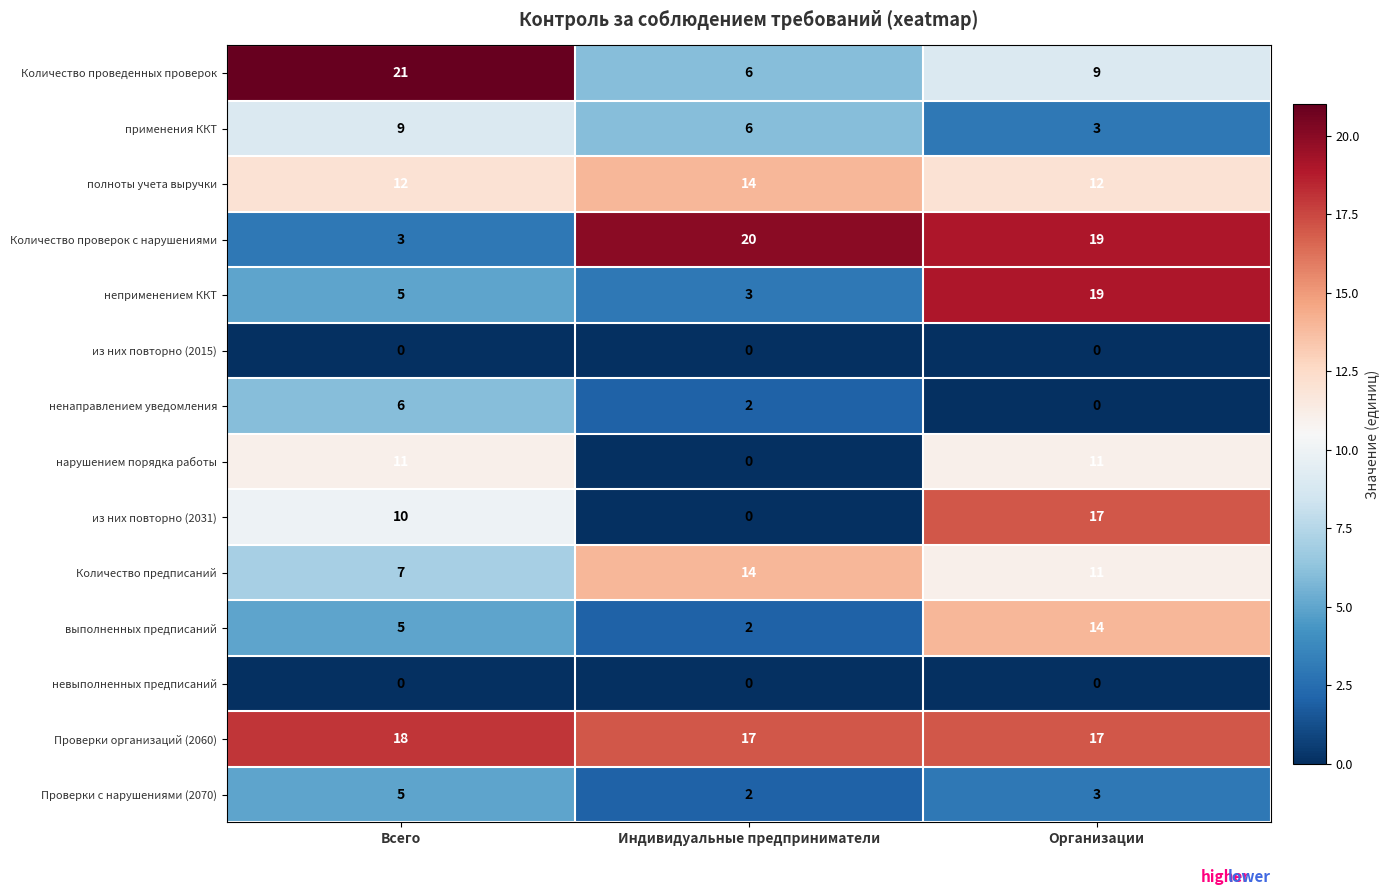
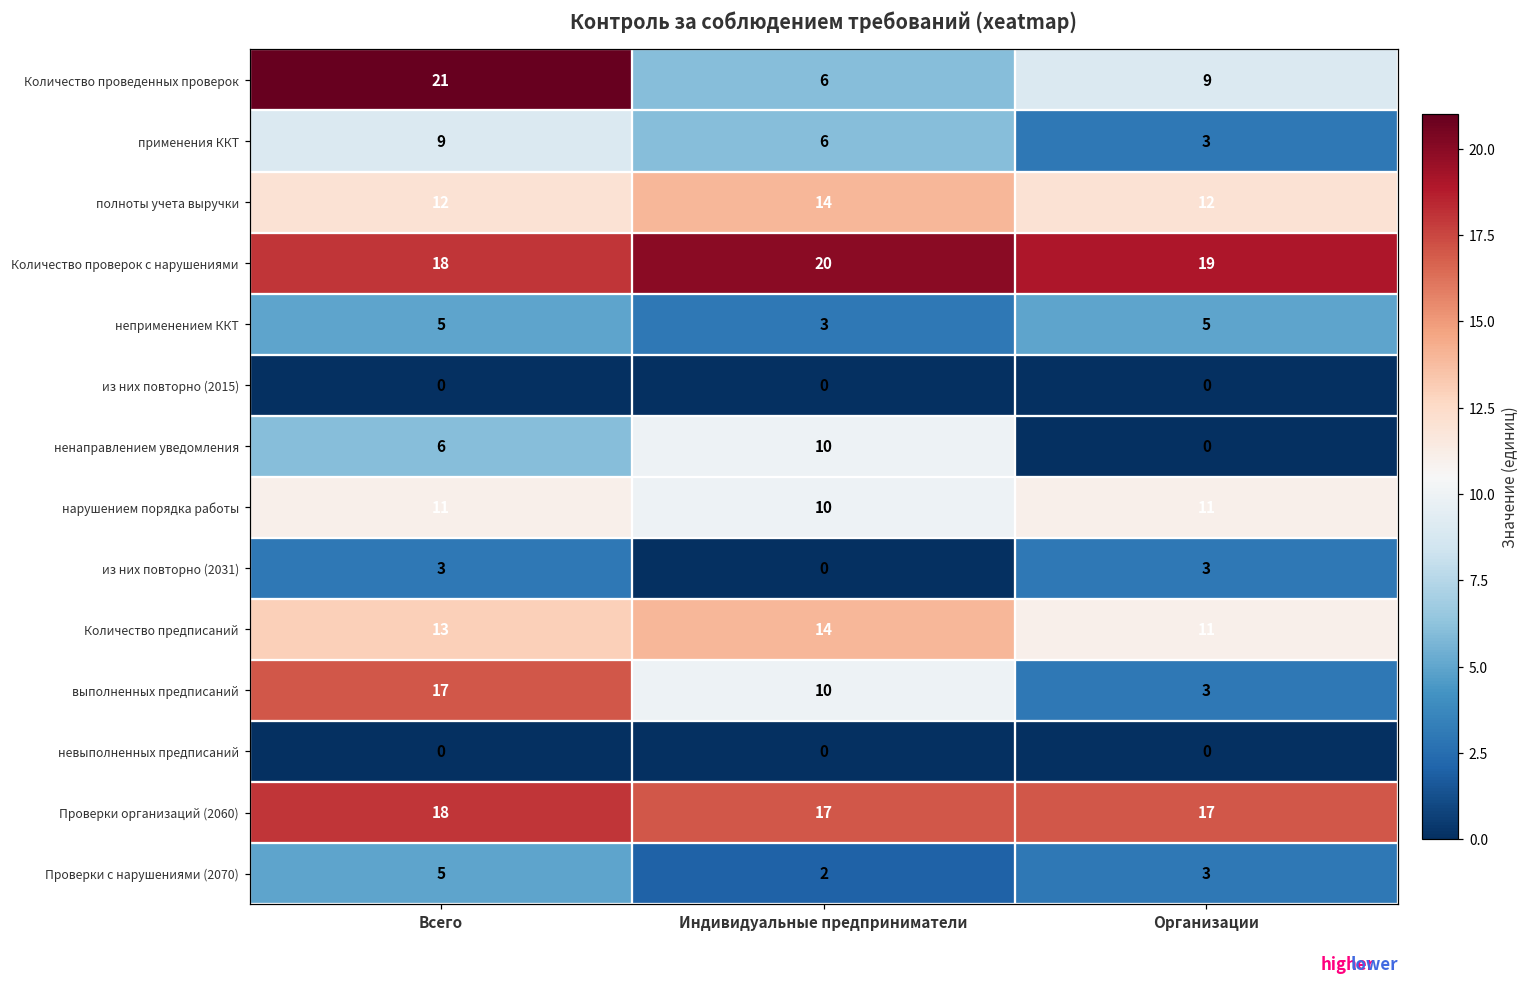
Количество проверок с нарушениями, Всего: 3 -> 18
неприменением ККТ, Организации: 19 -> 5
ненаправлением уведомления, Индивидуальные предприниматели: 2 -> 10
нарушением порядка работы, Индивидуальные предприниматели: 0 -> 10
из них повторно (2031), Всего: 10 -> 3
из них повторно (2031), Организации: 17 -> 3
Количество предписаний, Всего: 7 -> 13
выполненных предписаний, Всего: 5 -> 17
выполненных предписаний, Индивидуальные предприниматели: 2 -> 10
выполненных предписаний, Организации: 14 -> 3
